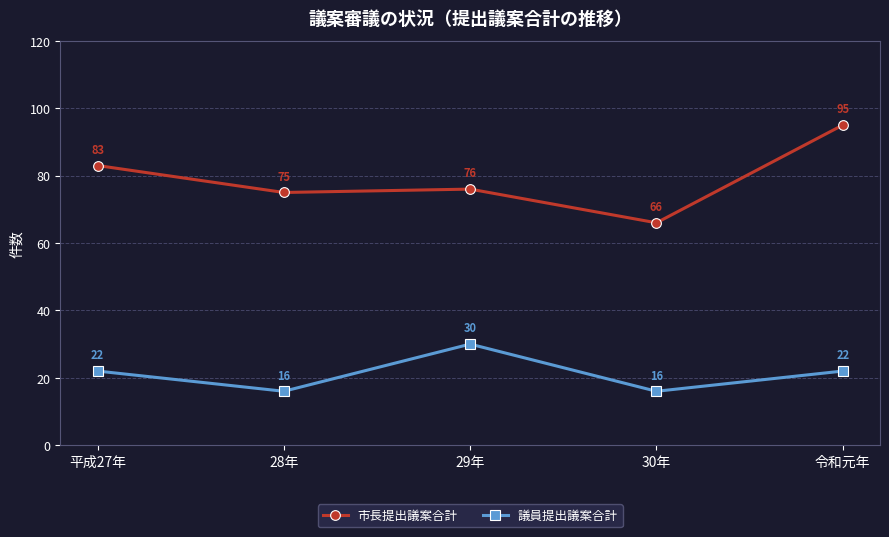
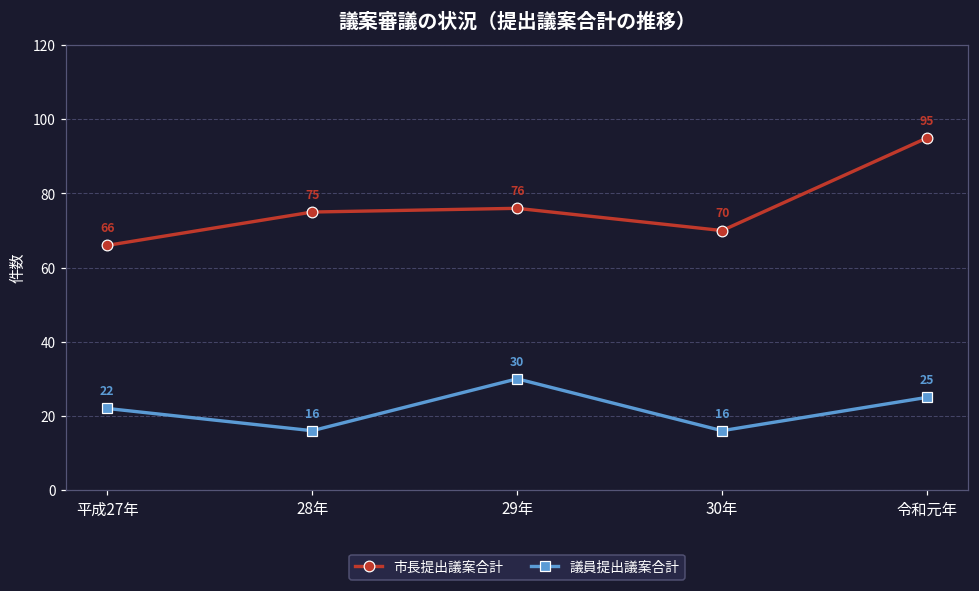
市長提出議案合計, 平成27年: 83 -> 66
市長提出議案合計, 30年: 66 -> 70
議員提出議案合計, 令和元年: 22 -> 25
